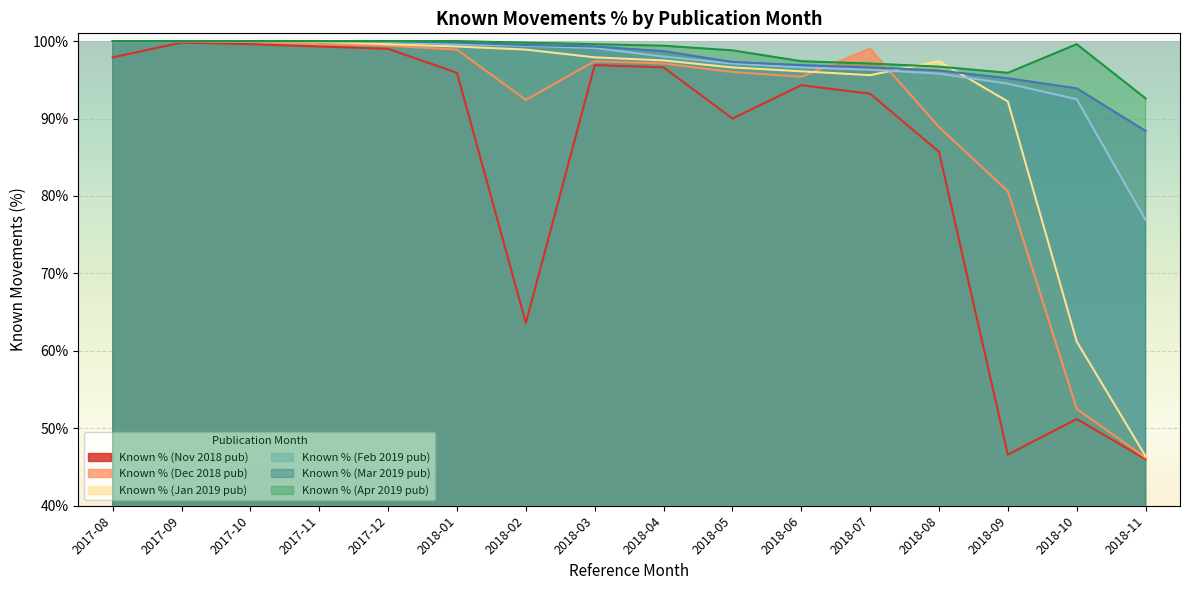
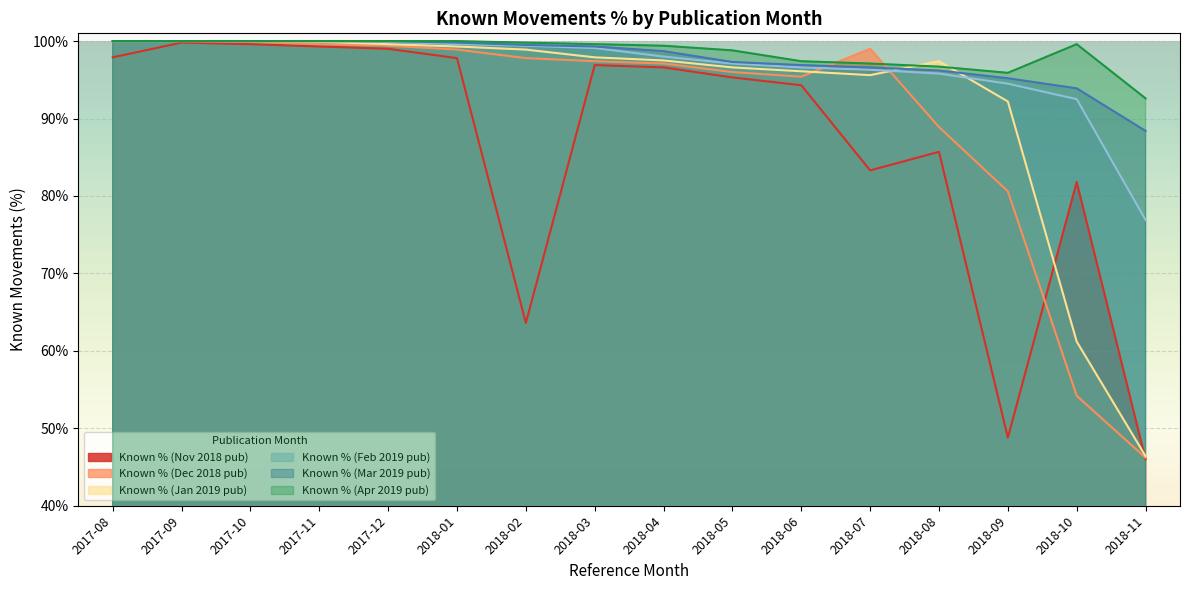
Known % (Nov 2018 pub), 2018-01: 96% -> 98%
Known % (Dec 2018 pub), 2018-02: 92% -> 98%
Known % (Nov 2018 pub), 2018-05: 90% -> 95%
Known % (Nov 2018 pub), 2018-07: 93% -> 83%
Known % (Nov 2018 pub), 2018-09: 47% -> 49%
Known % (Nov 2018 pub), 2018-10: 51% -> 82%
Known % (Dec 2018 pub), 2018-10: 53% -> 54%
